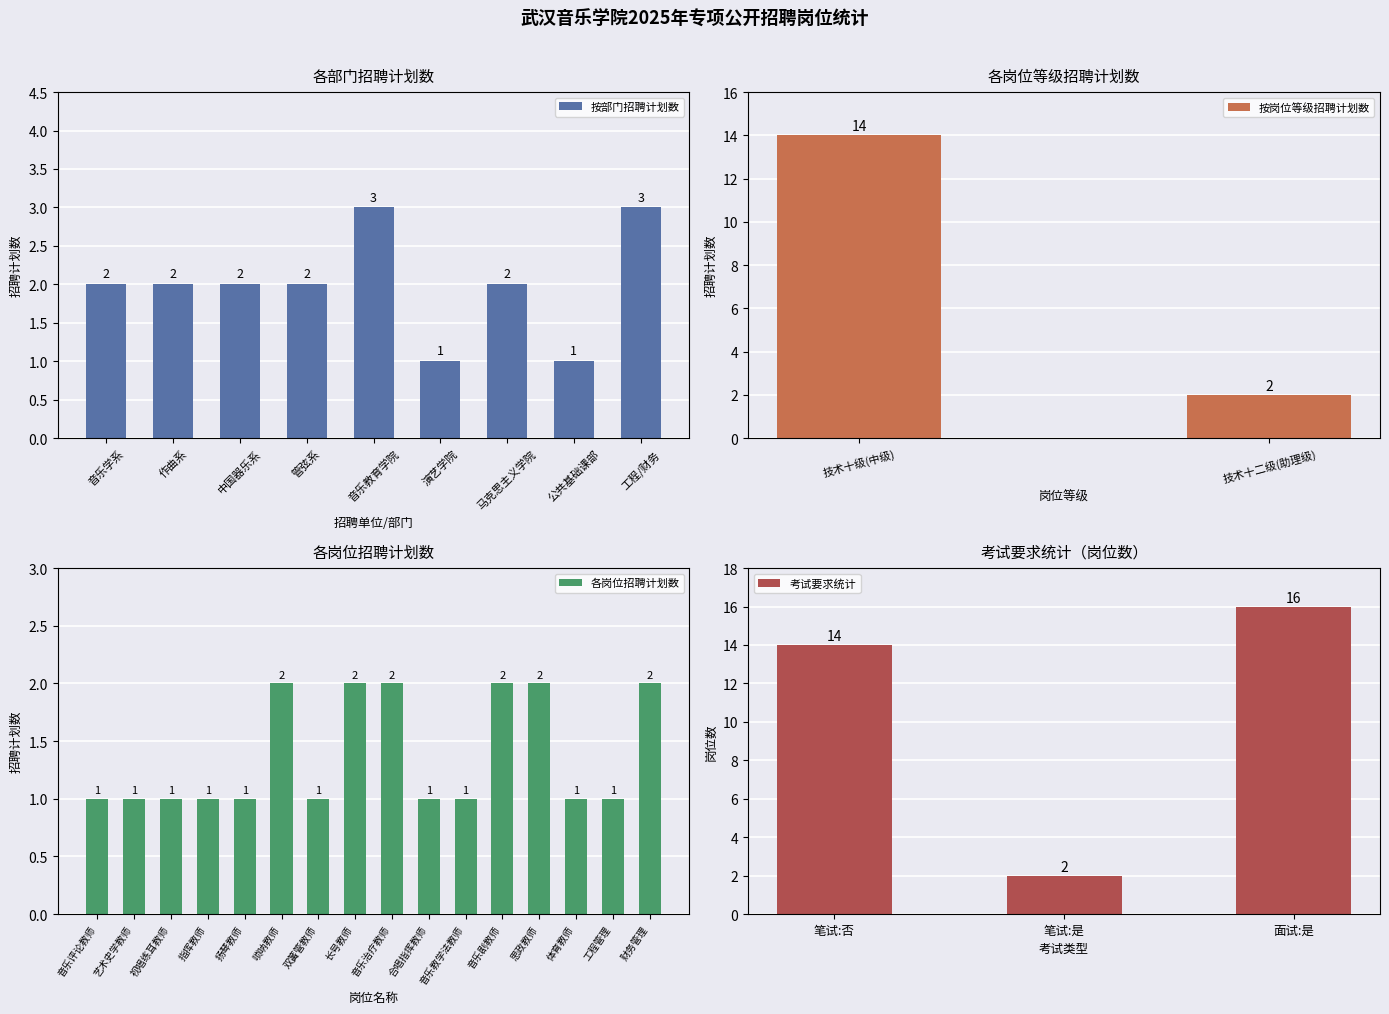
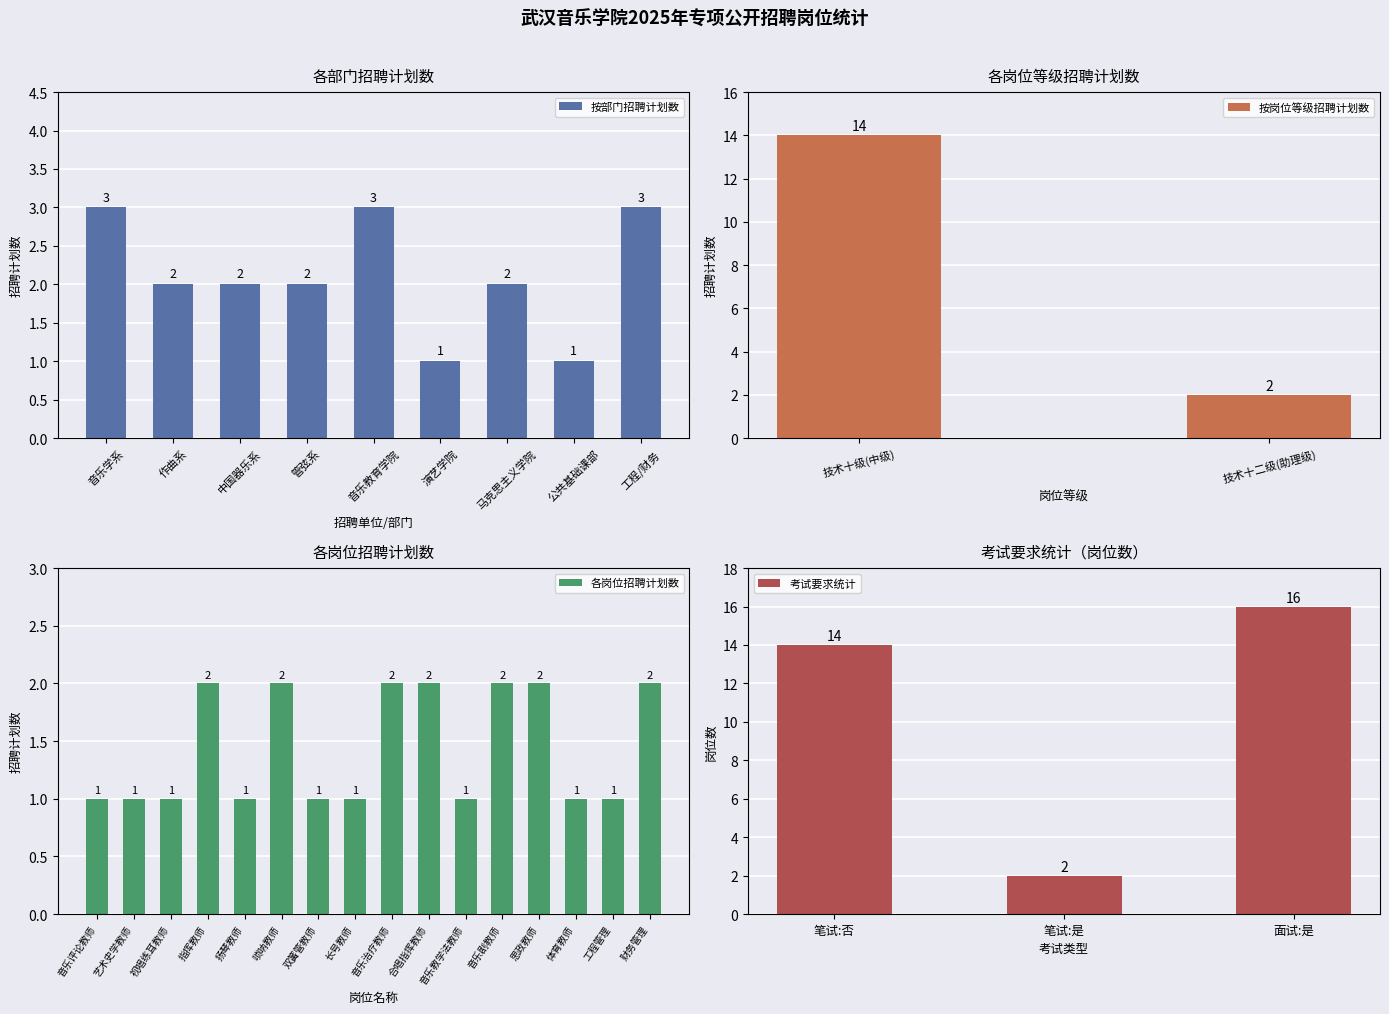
各部门招聘计划数, 音乐学系: 2 -> 3
各岗位招聘计划数, 指挥教师: 1 -> 2
各岗位招聘计划数, 长号教师: 2 -> 1
各岗位招聘计划数, 合唱指挥教师: 1 -> 2
